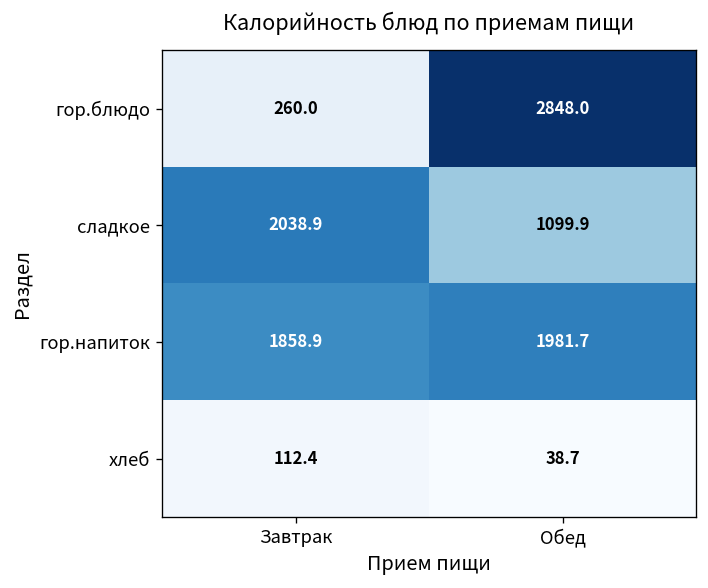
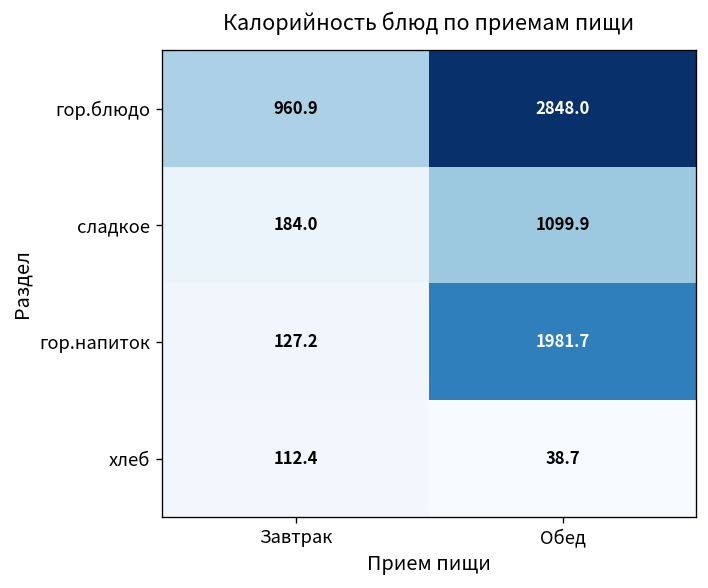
гор.блюдо, Завтрак: 260.0 -> 960.9
сладкое, Завтрак: 2038.9 -> 184.0
гор.напиток, Завтрак: 1858.9 -> 127.2
